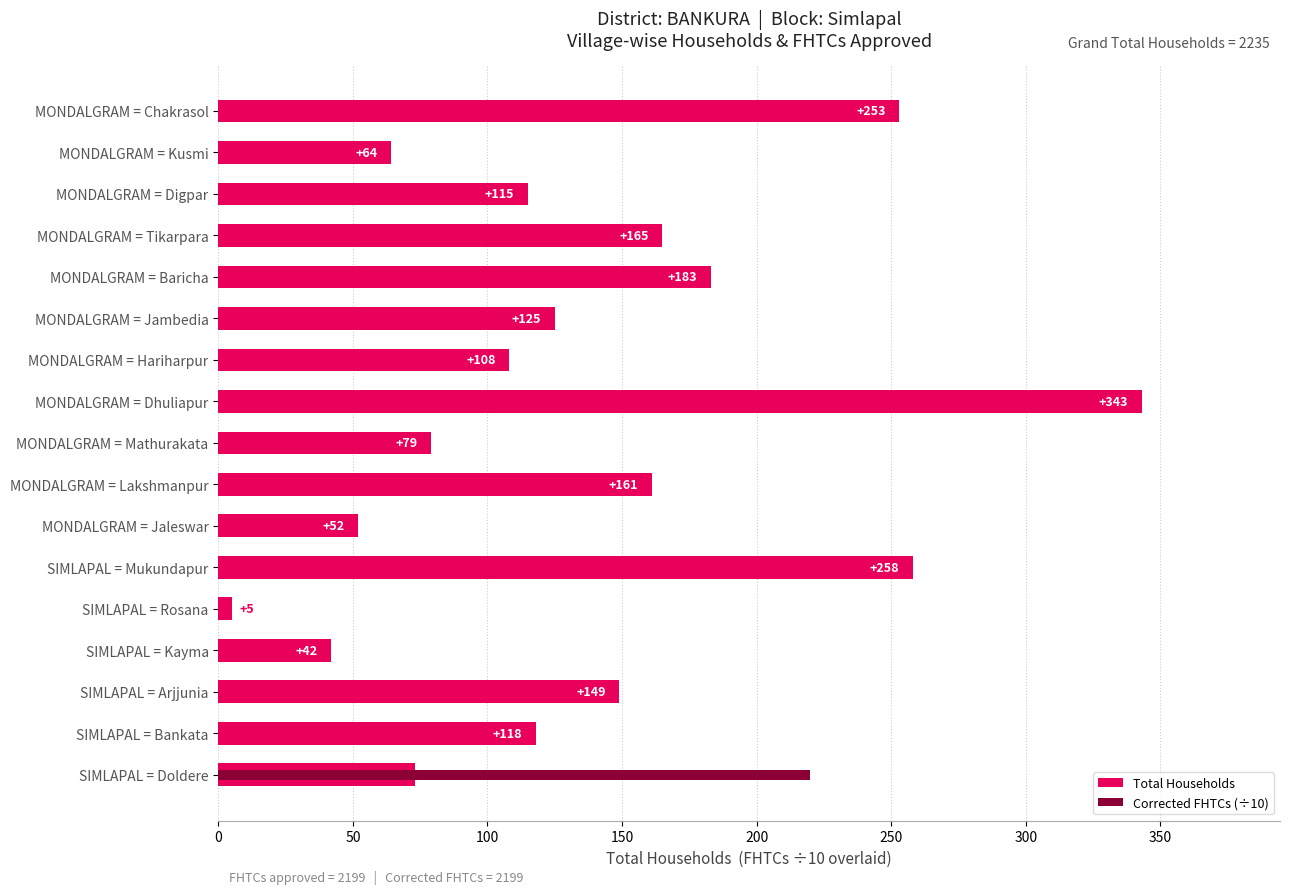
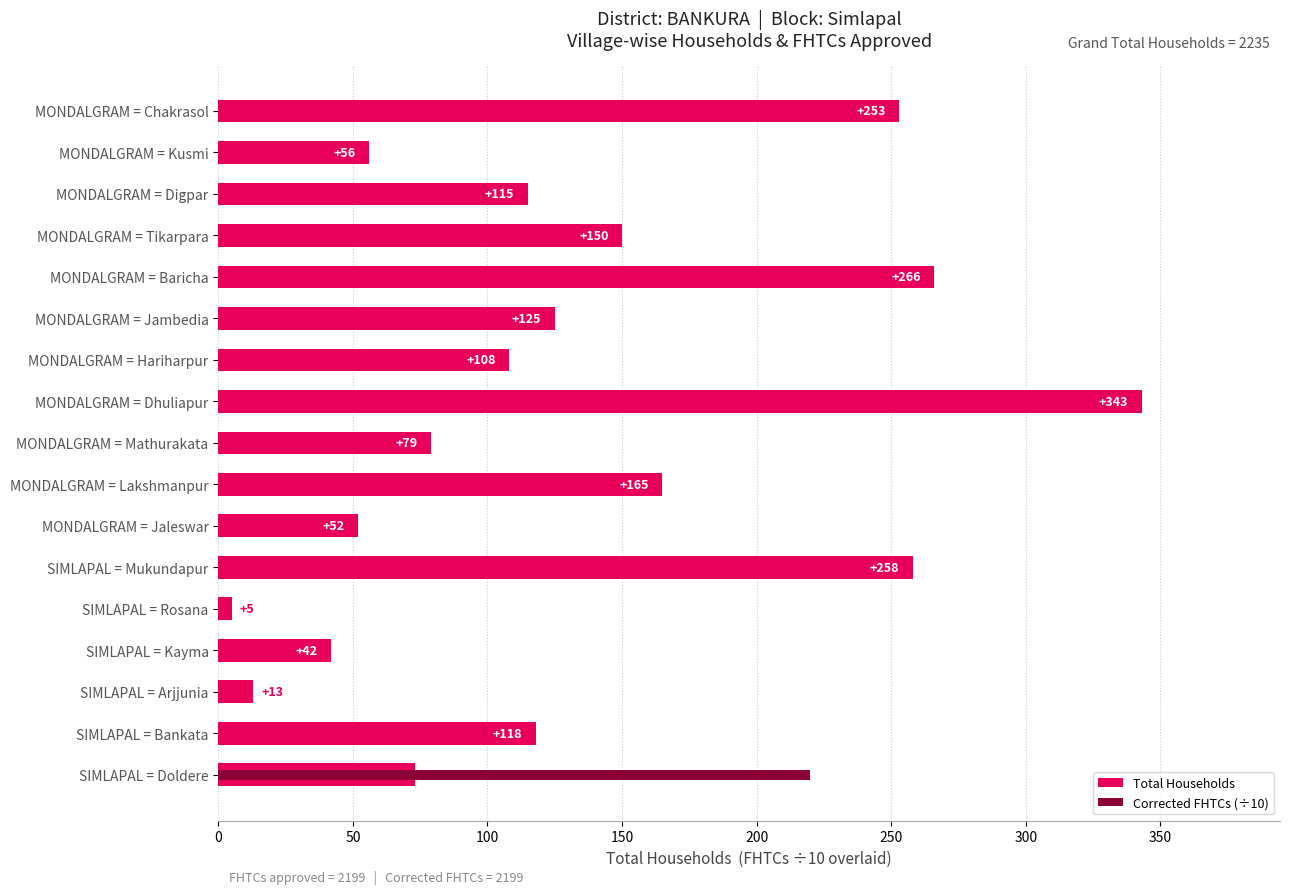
Total Households, MONDALGRAM = Kusmi: +64 -> +56
Total Households, MONDALGRAM = Tikarpara: +165 -> +150
Total Households, MONDALGRAM = Baricha: +183 -> +266
Total Households, MONDALGRAM = Lakshmanpur: +161 -> +165
Total Households, SIMLAPAL = Arjjunia: +149 -> +13
